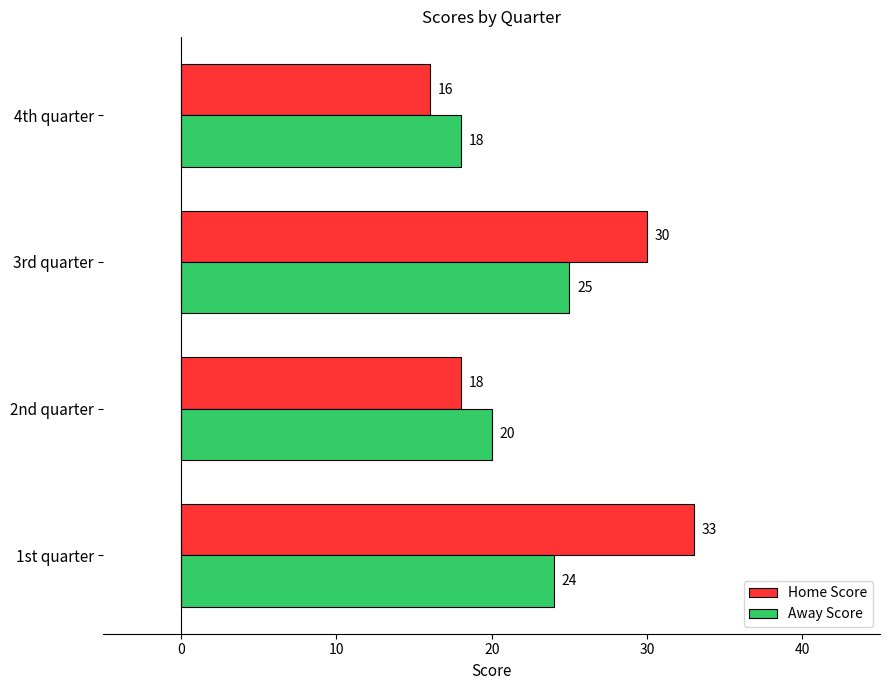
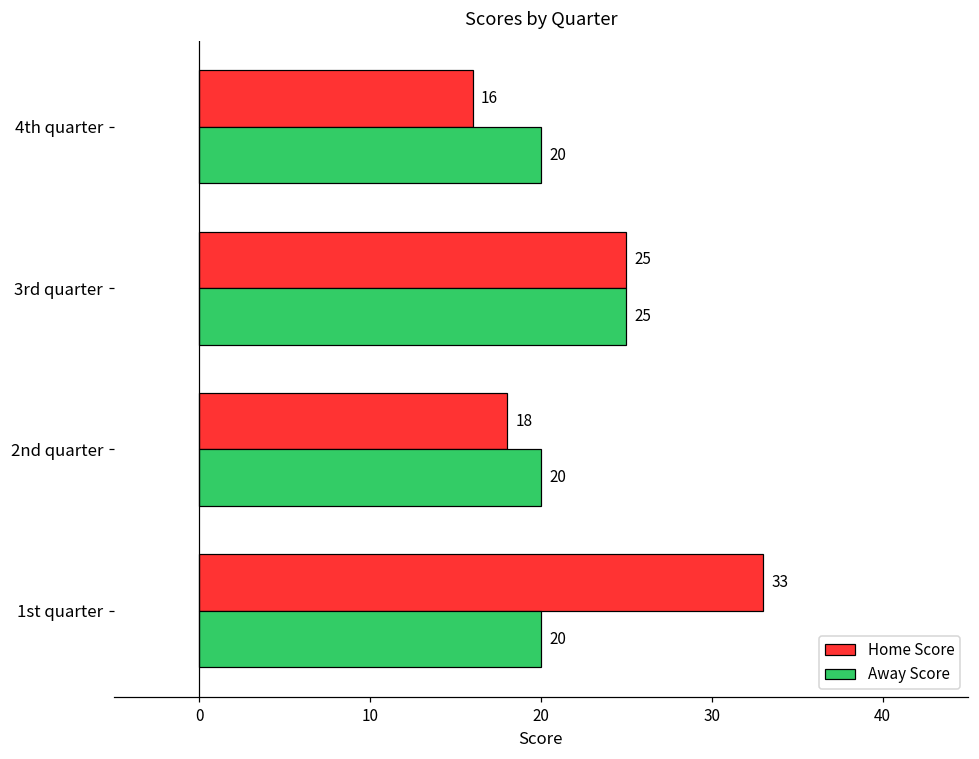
Away Score, 4th quarter: 18 -> 20
Home Score, 3rd quarter: 30 -> 25
Away Score, 1st quarter: 24 -> 20
